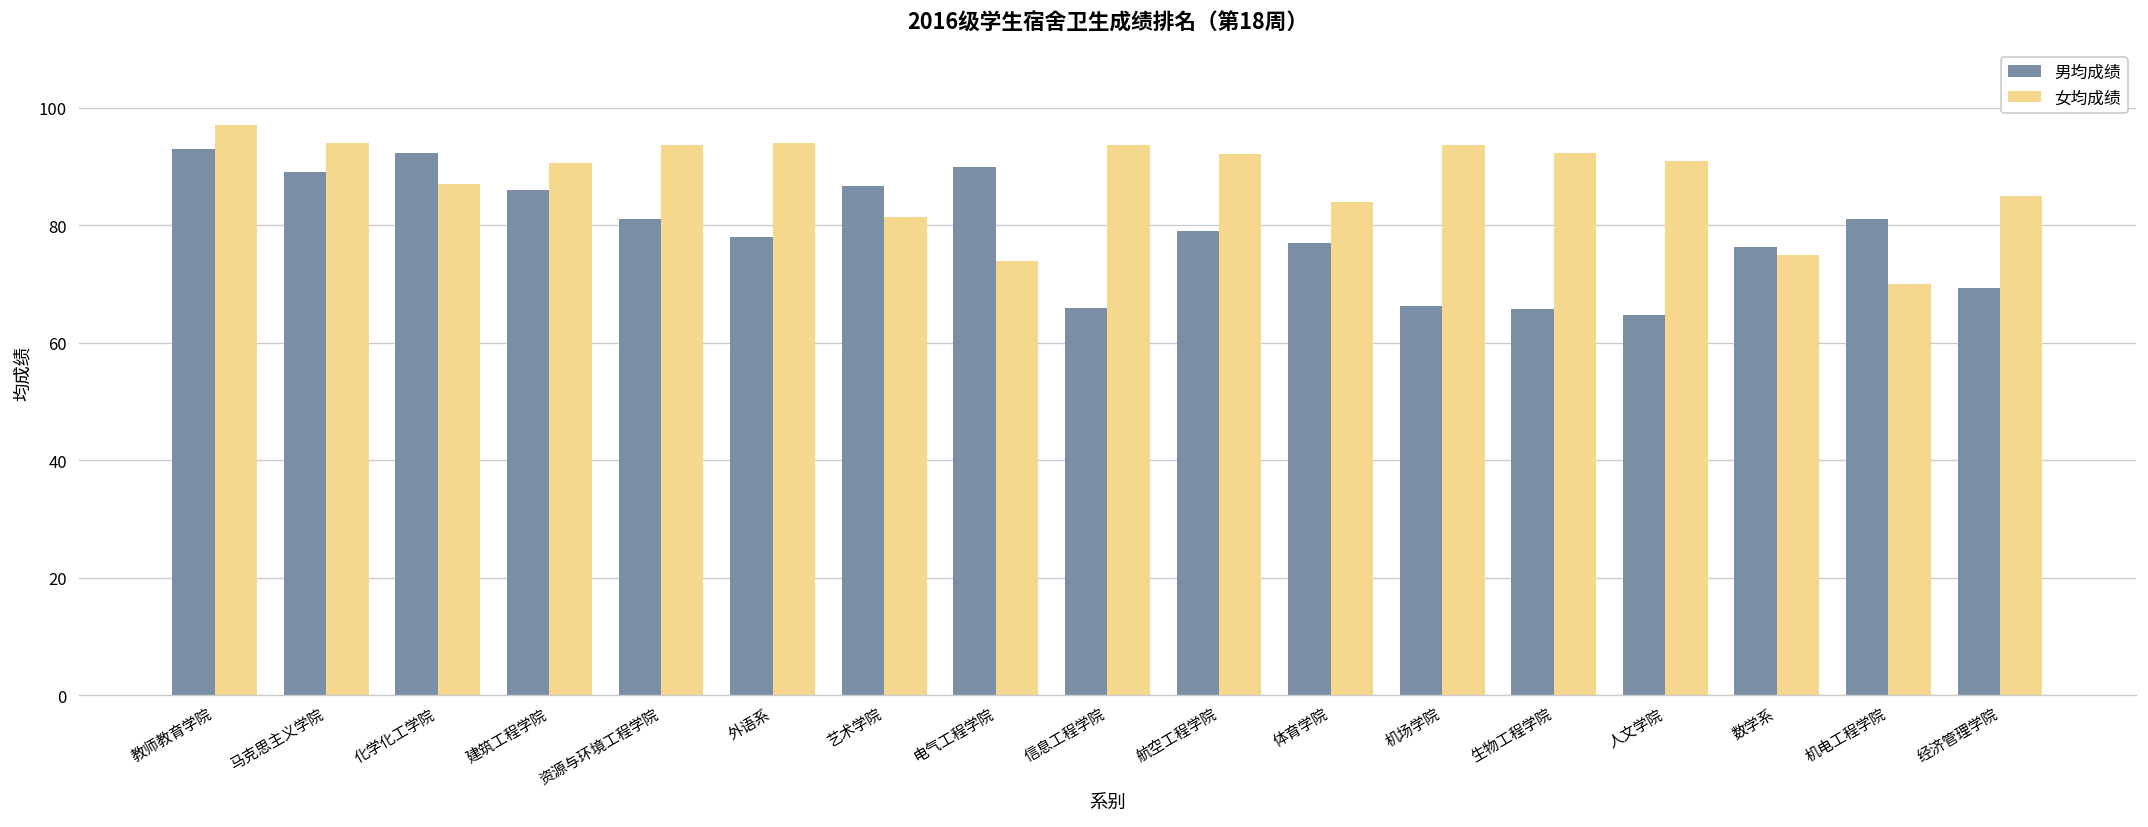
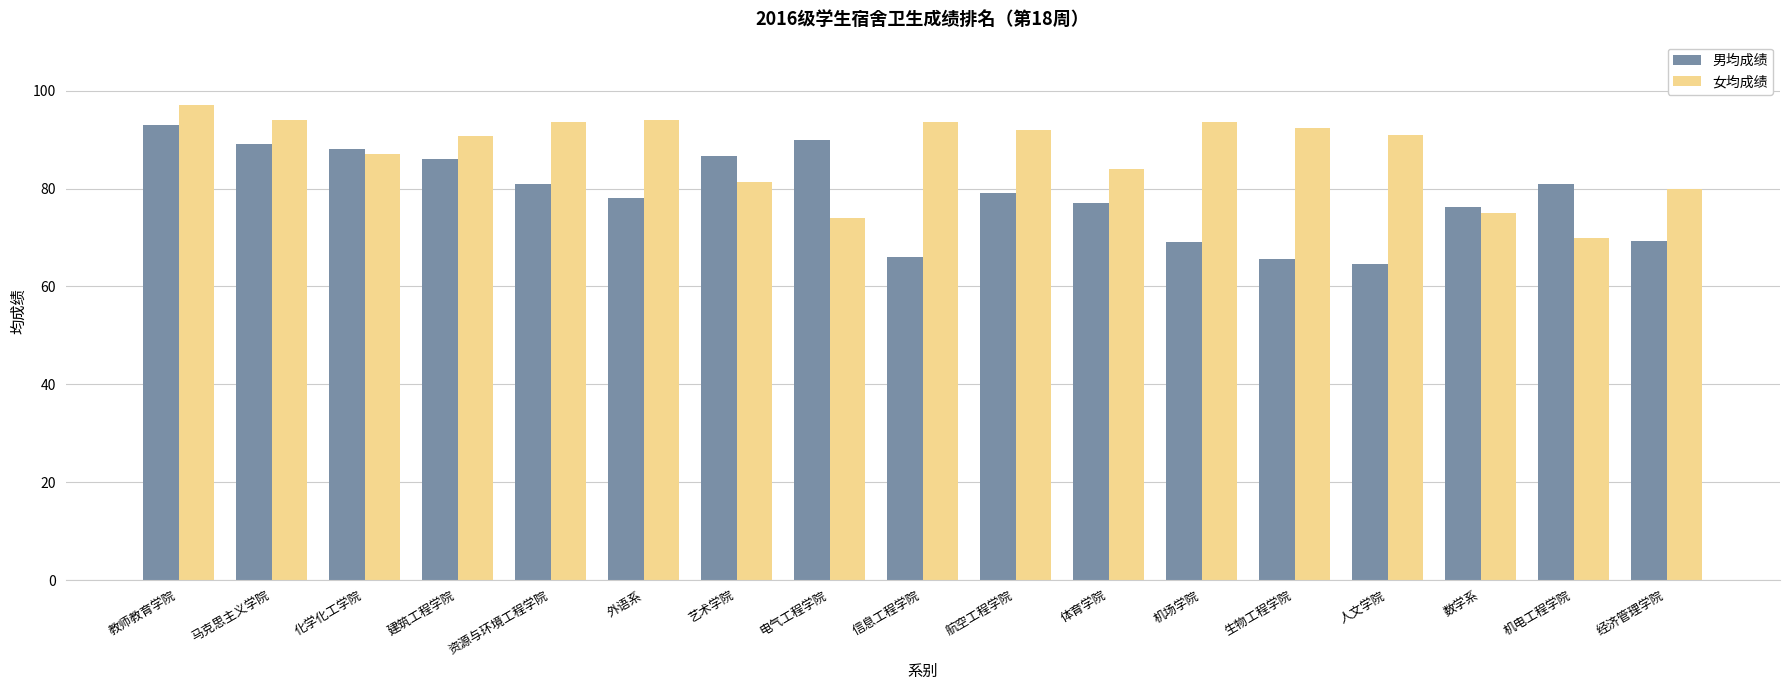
男均成绩, 化学化工学院: 92 -> 88
男均成绩, 机场学院: 66 -> 69
女均成绩, 经济管理学院: 85 -> 80
